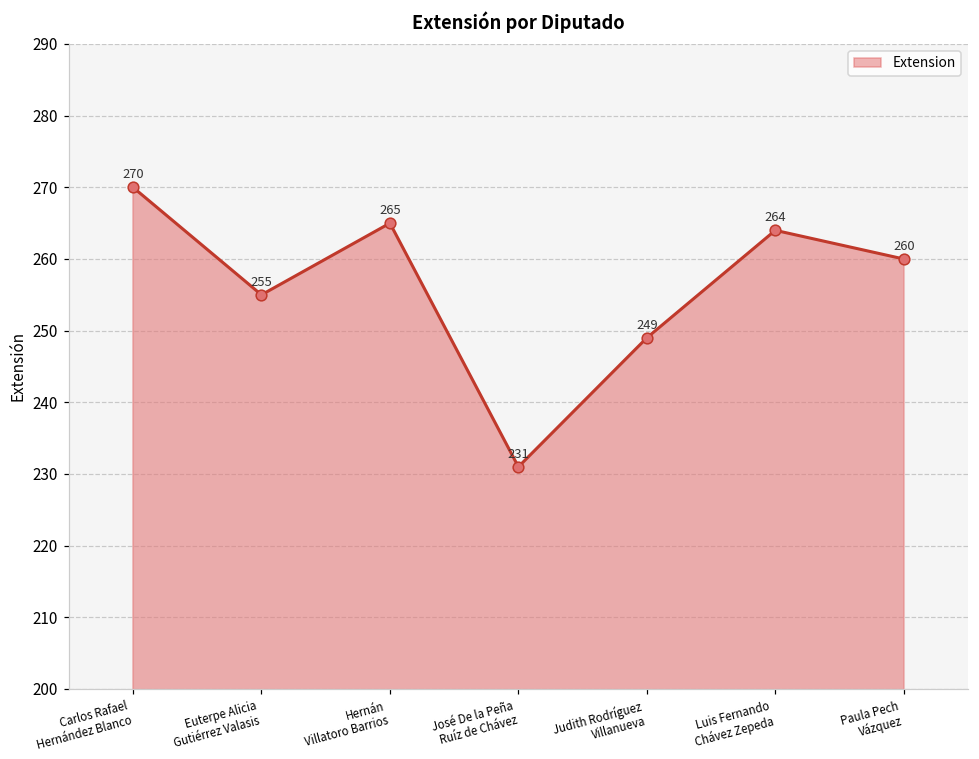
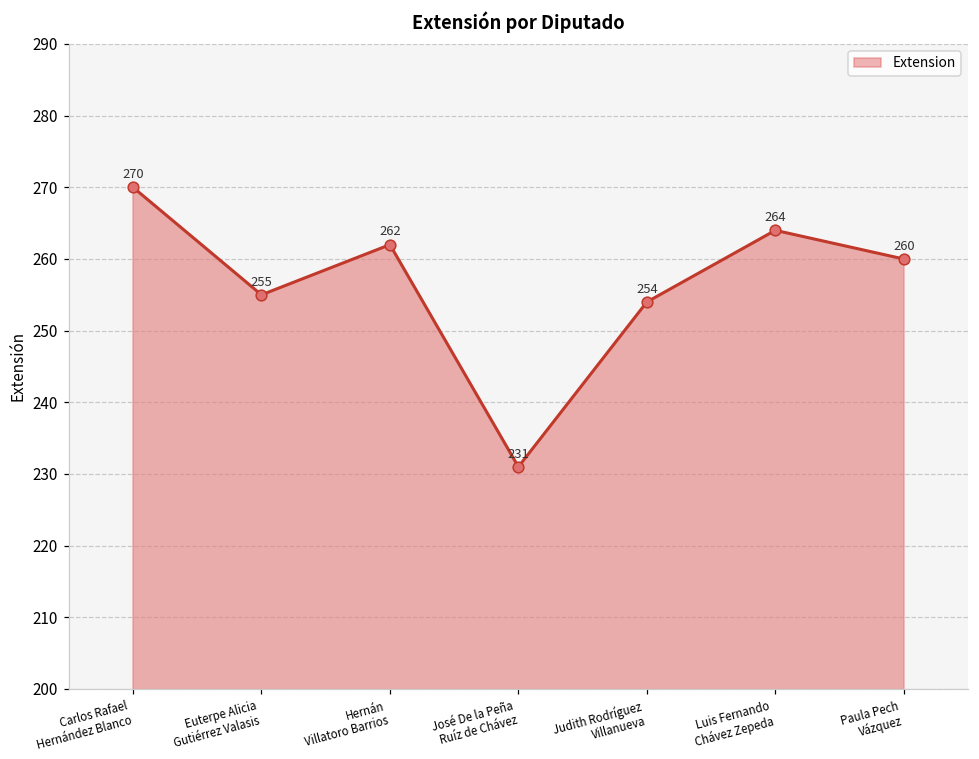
Hernán Villatoro Barrios: 265 -> 262
Judith Rodríguez Villanueva: 249 -> 254
